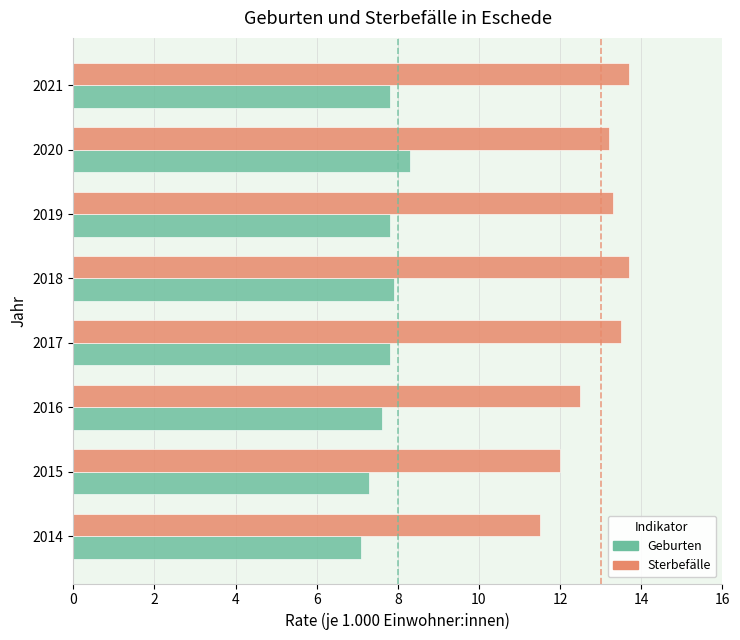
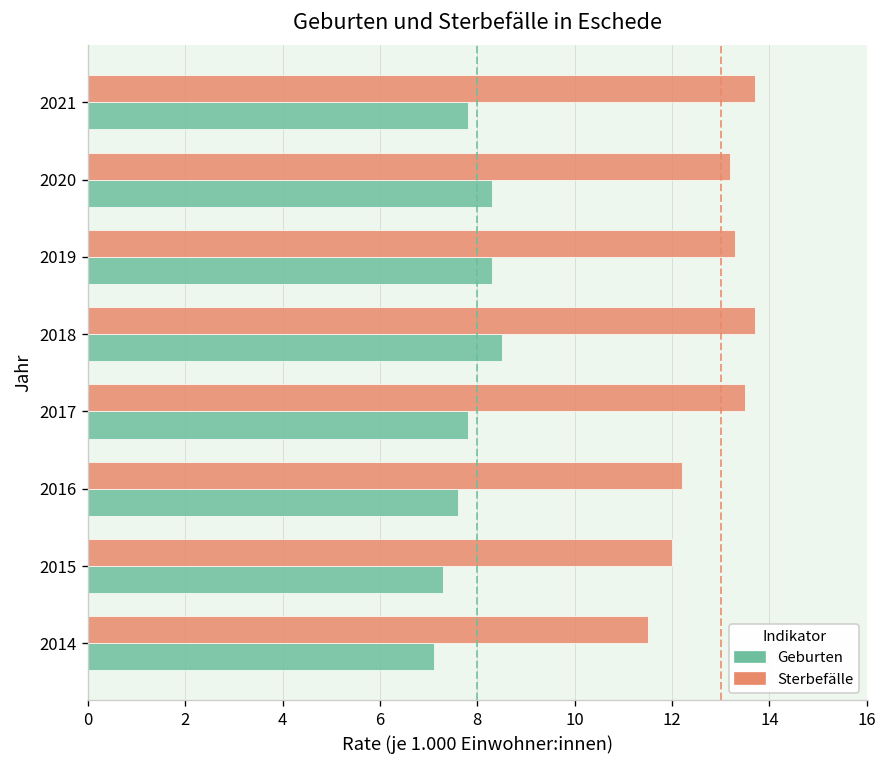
Geburten, 2019: 7.8 -> 8.3
Geburten, 2018: 7.9 -> 8.5
Sterbefälle, 2016: 12.5 -> 12.2
